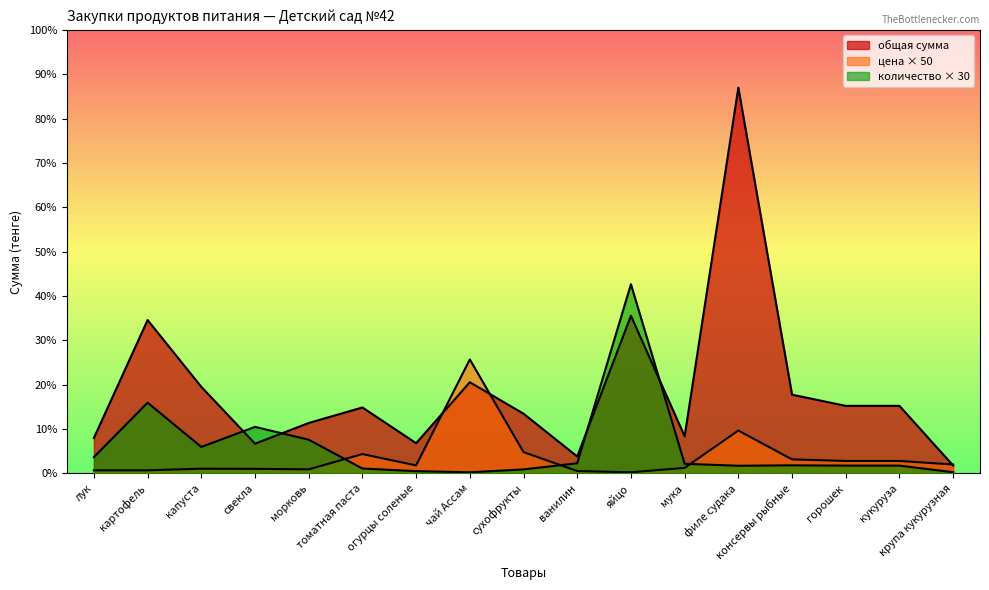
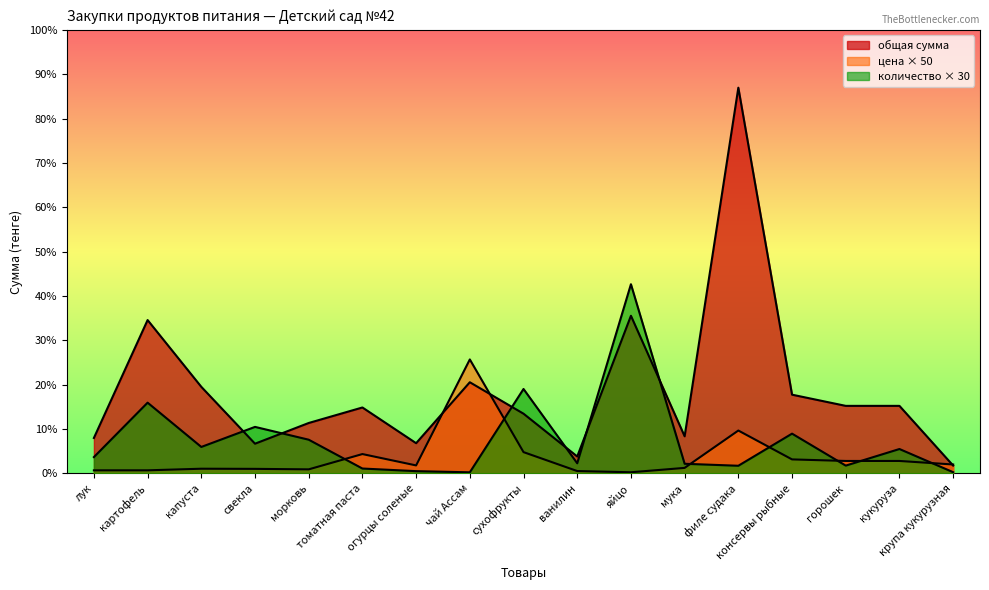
количество × 30, сухофрукты: 1% -> 19%
количество × 30, консервы рыбные: 2% -> 9%
количество × 30, кукуруза: 2% -> 6%
